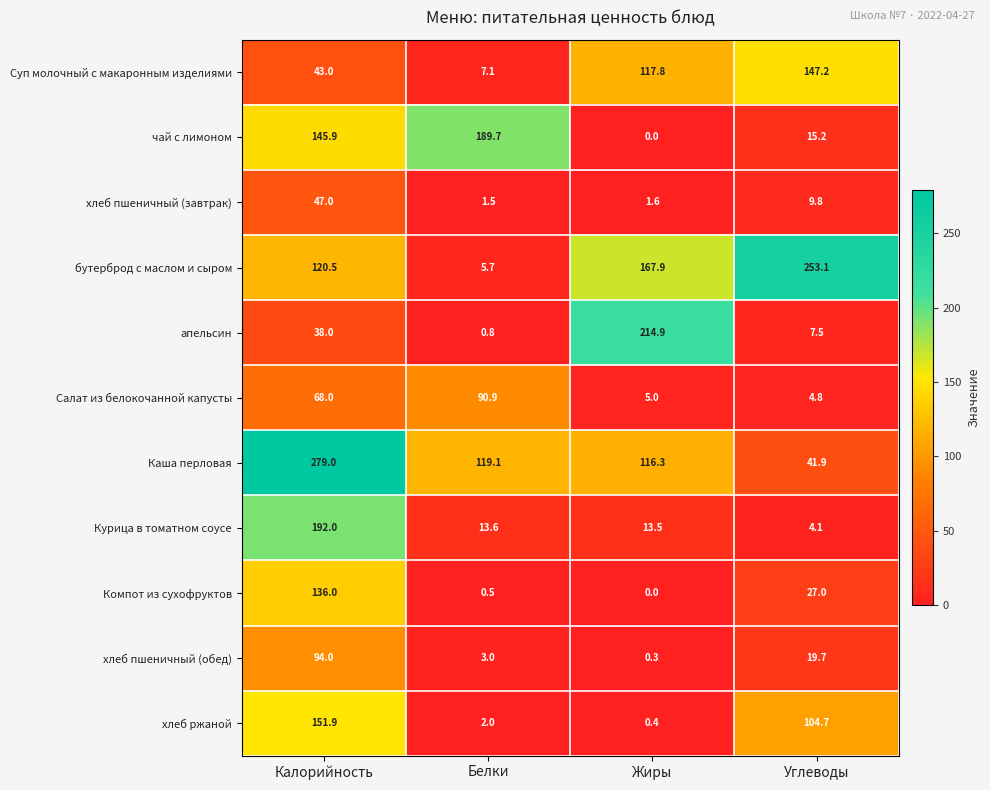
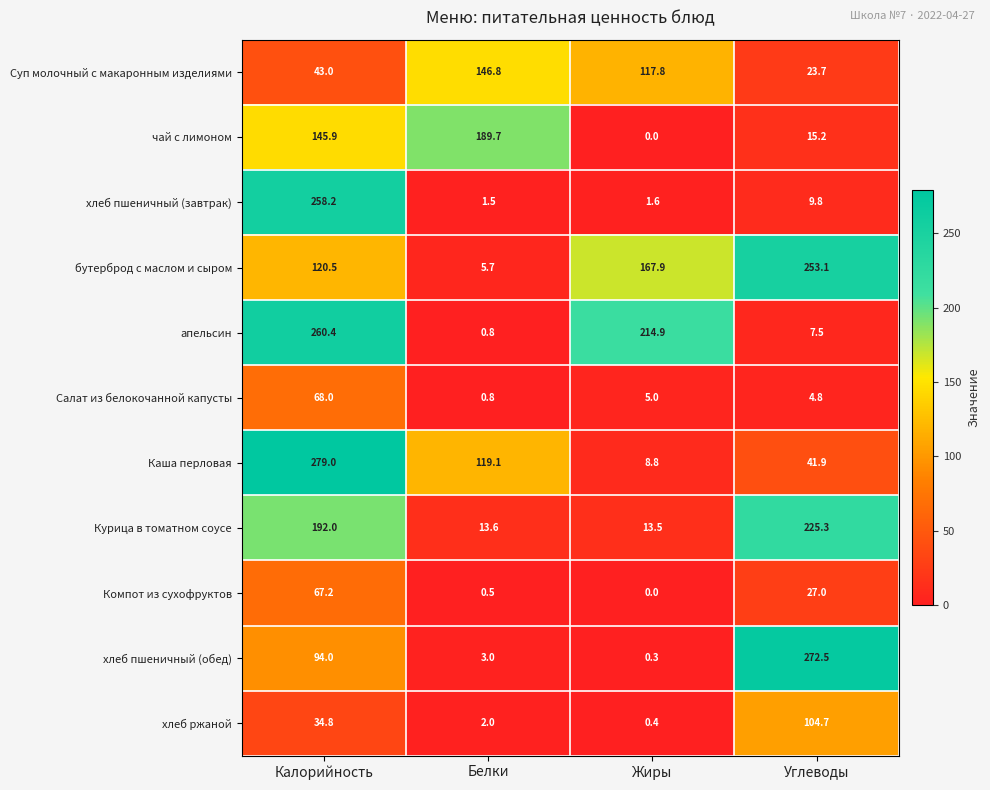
Суп молочный с макаронным изделиями, Белки: 7.1 -> 146.8
Суп молочный с макаронным изделиями, Углеводы: 147.2 -> 23.7
хлеб пшеничный (завтрак), Калорийность: 47.0 -> 258.2
апельсин, Калорийность: 38.0 -> 260.4
Салат из белокочанной капусты, Белки: 90.9 -> 0.8
Каша перловая, Жиры: 116.3 -> 8.8
Курица в томатном соусе, Углеводы: 4.1 -> 225.3
Компот из сухофруктов, Калорийность: 136.0 -> 67.2
хлеб пшеничный (обед), Углеводы: 19.7 -> 272.5
хлеб ржаной, Калорийность: 151.9 -> 34.8
